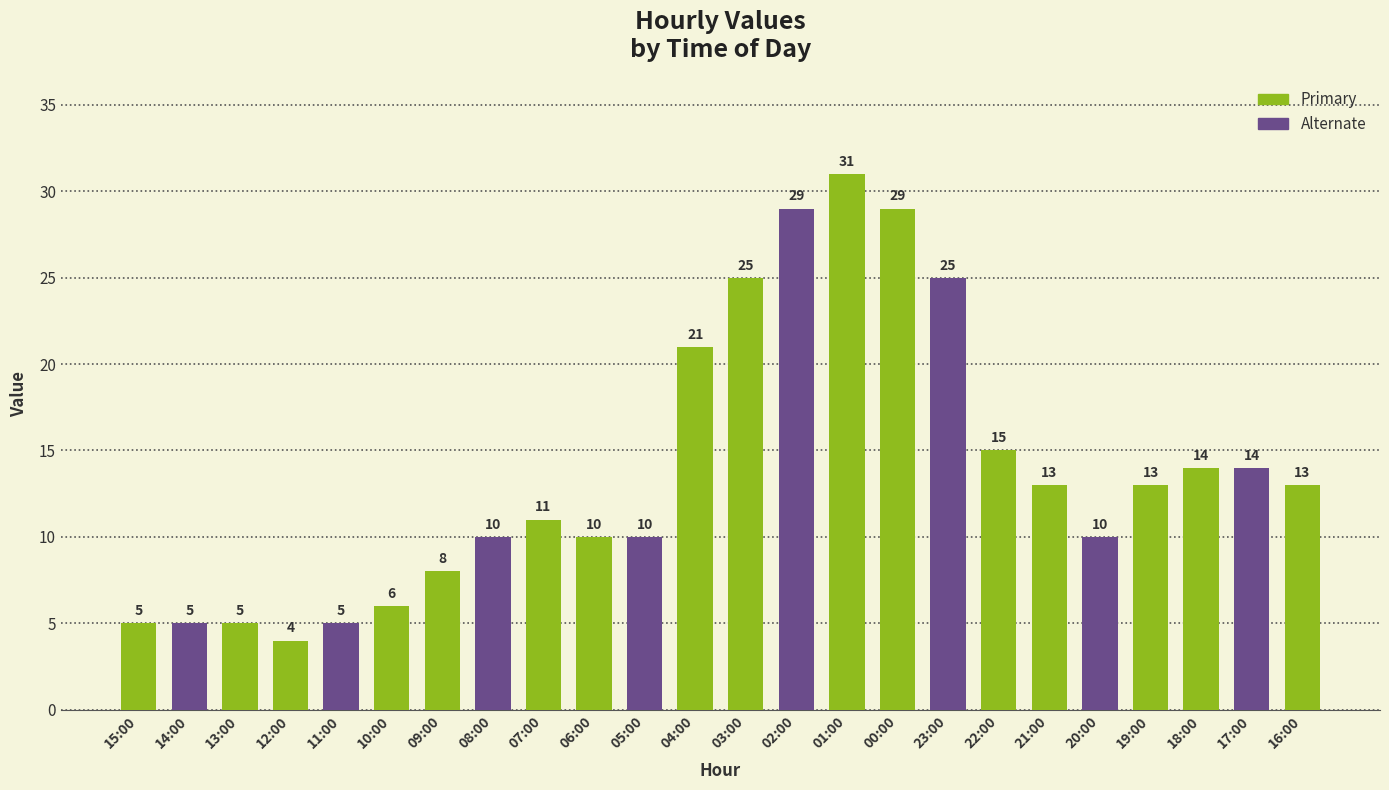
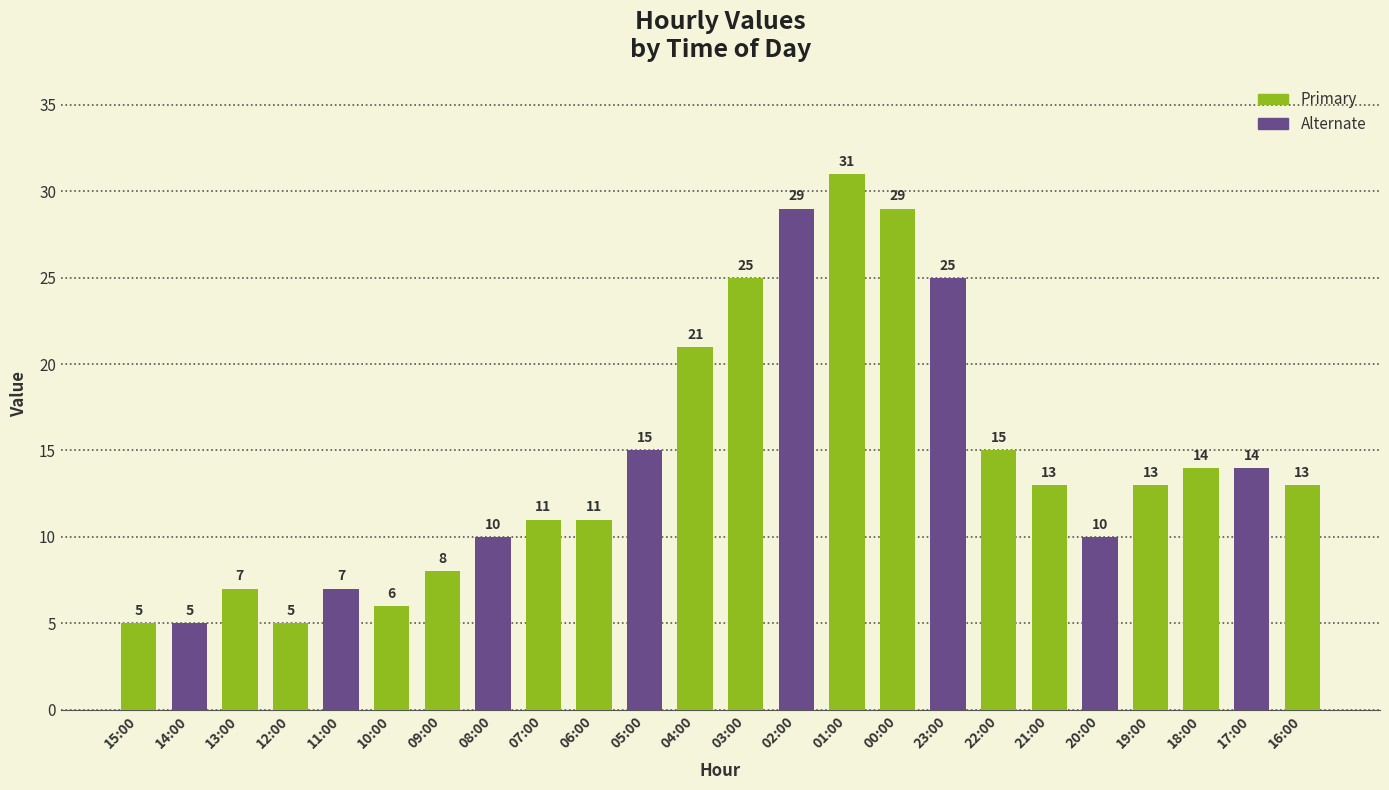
13:00: 5 -> 7
12:00: 4 -> 5
11:00: 5 -> 7
06:00: 10 -> 11
05:00: 10 -> 15
